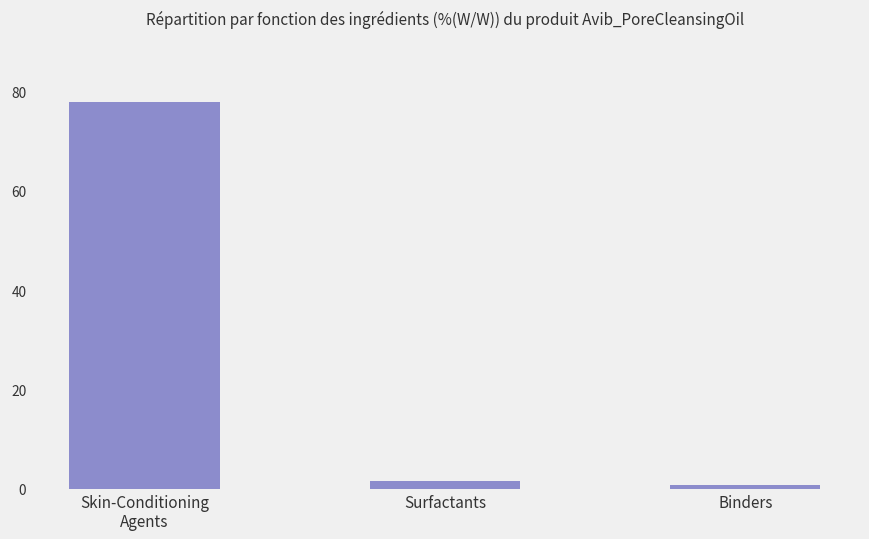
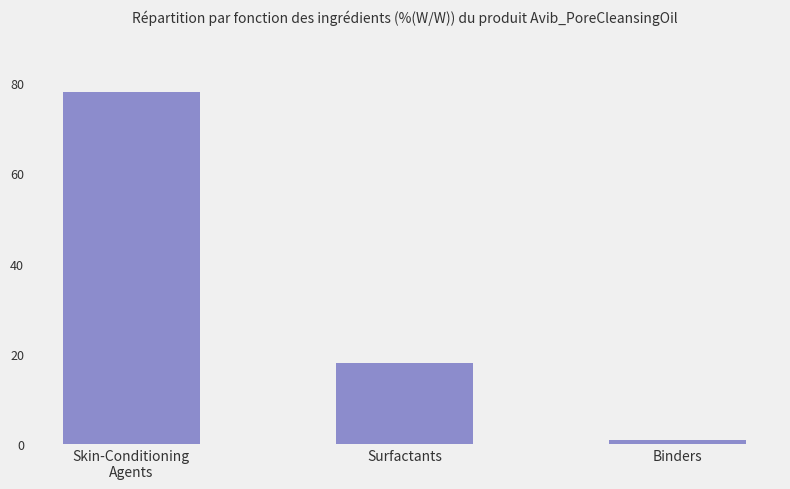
Surfactants: 2 -> 18
